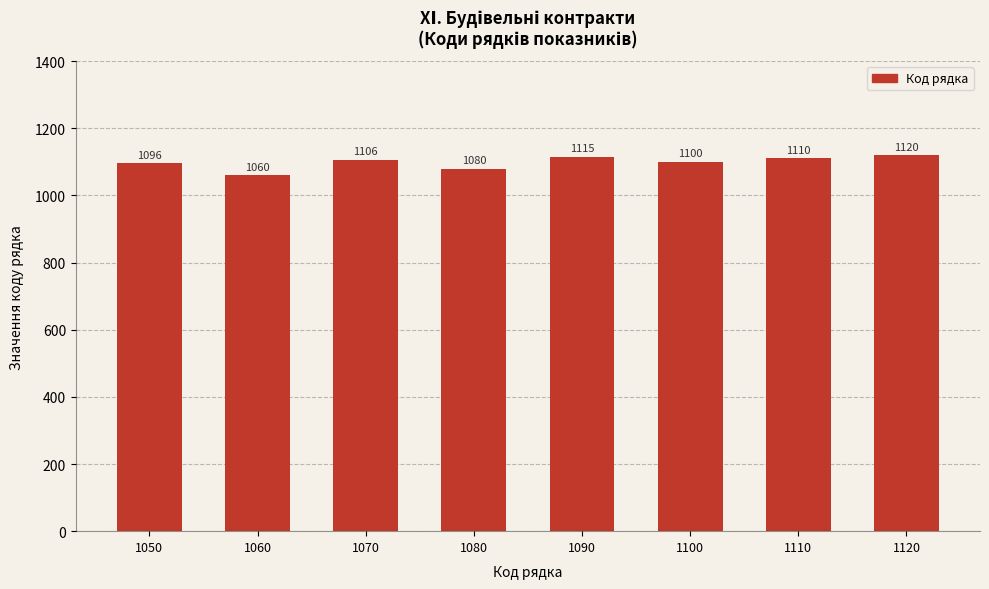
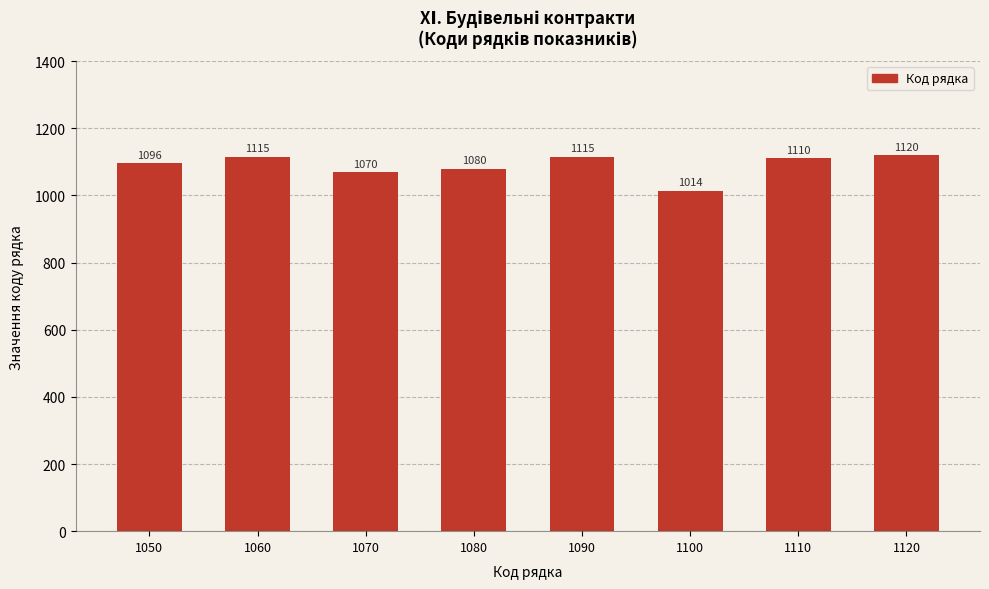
1060: 1060 -> 1115
1070: 1106 -> 1070
1100: 1100 -> 1014
